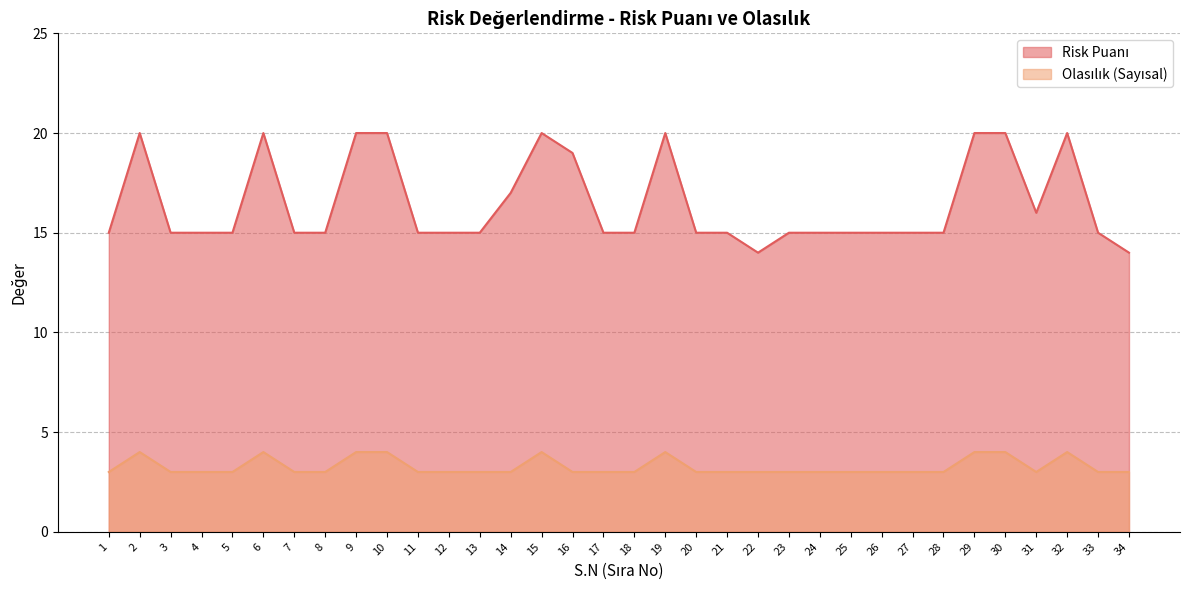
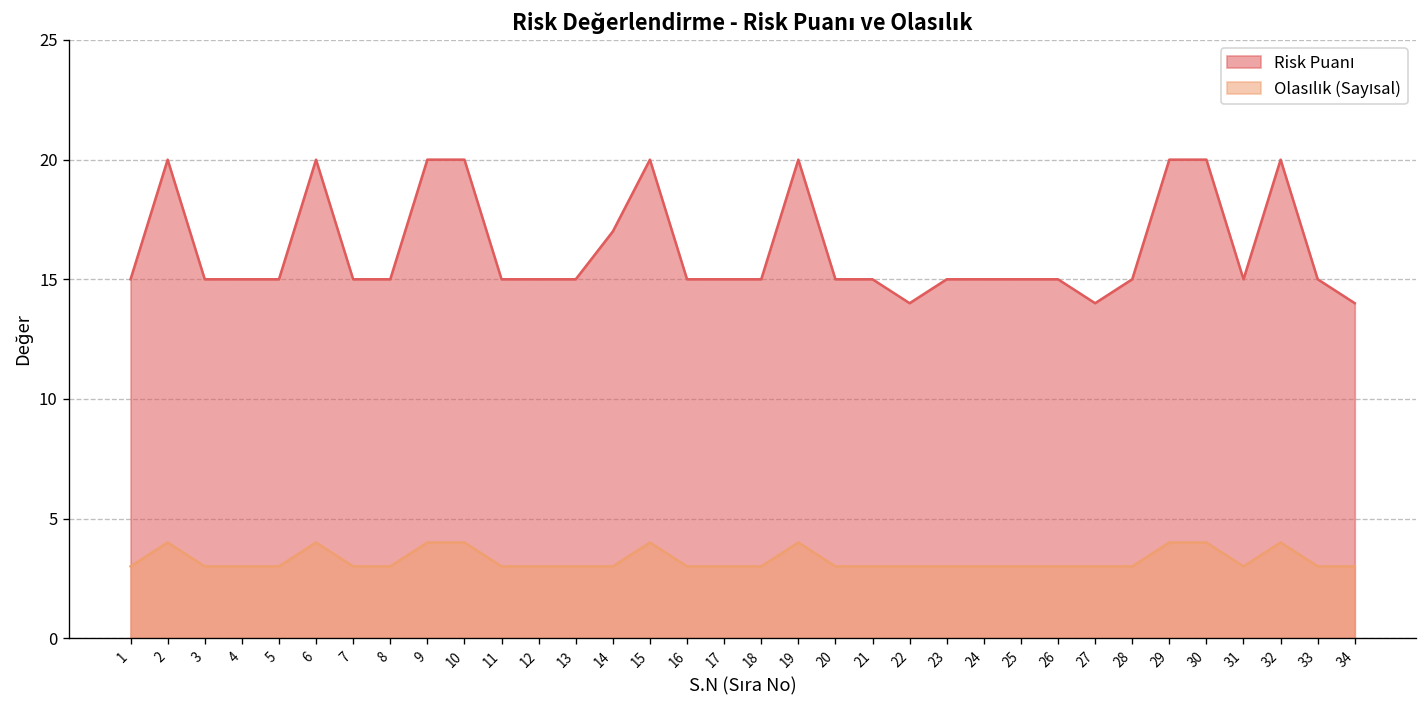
Risk Puanı, 16: 19 -> 15
Risk Puanı, 27: 15 -> 14
Risk Puanı, 31: 16 -> 15
